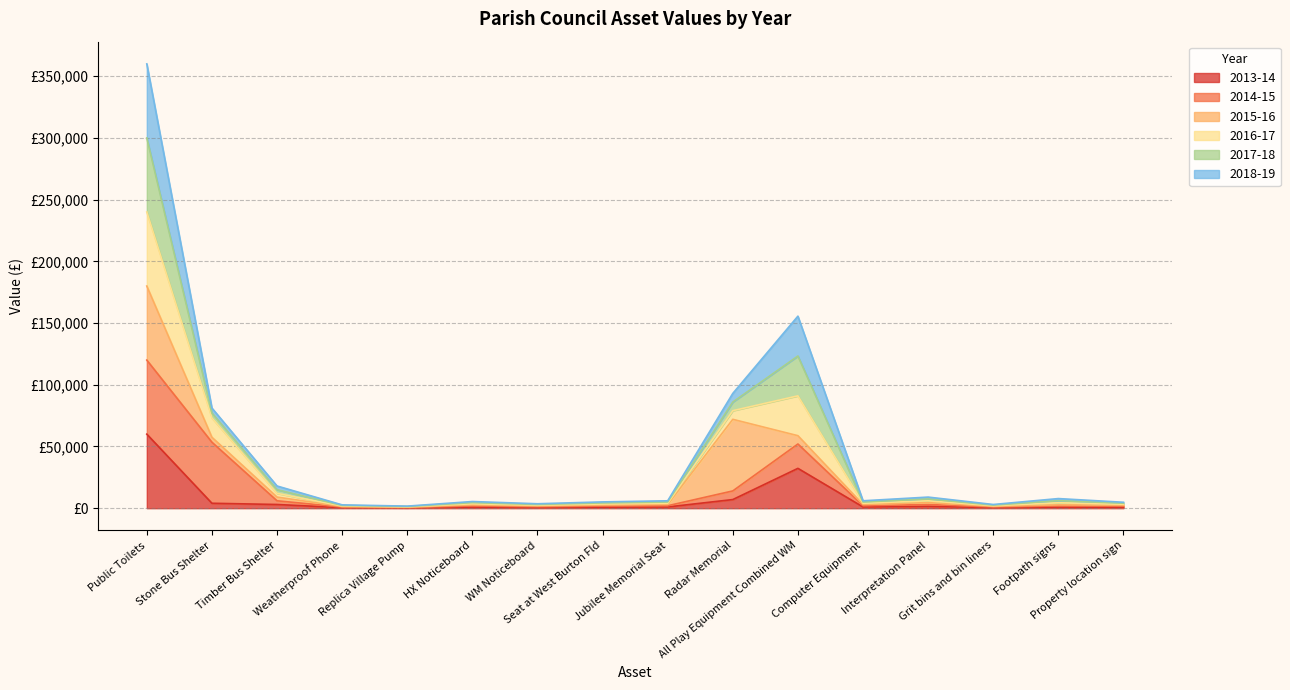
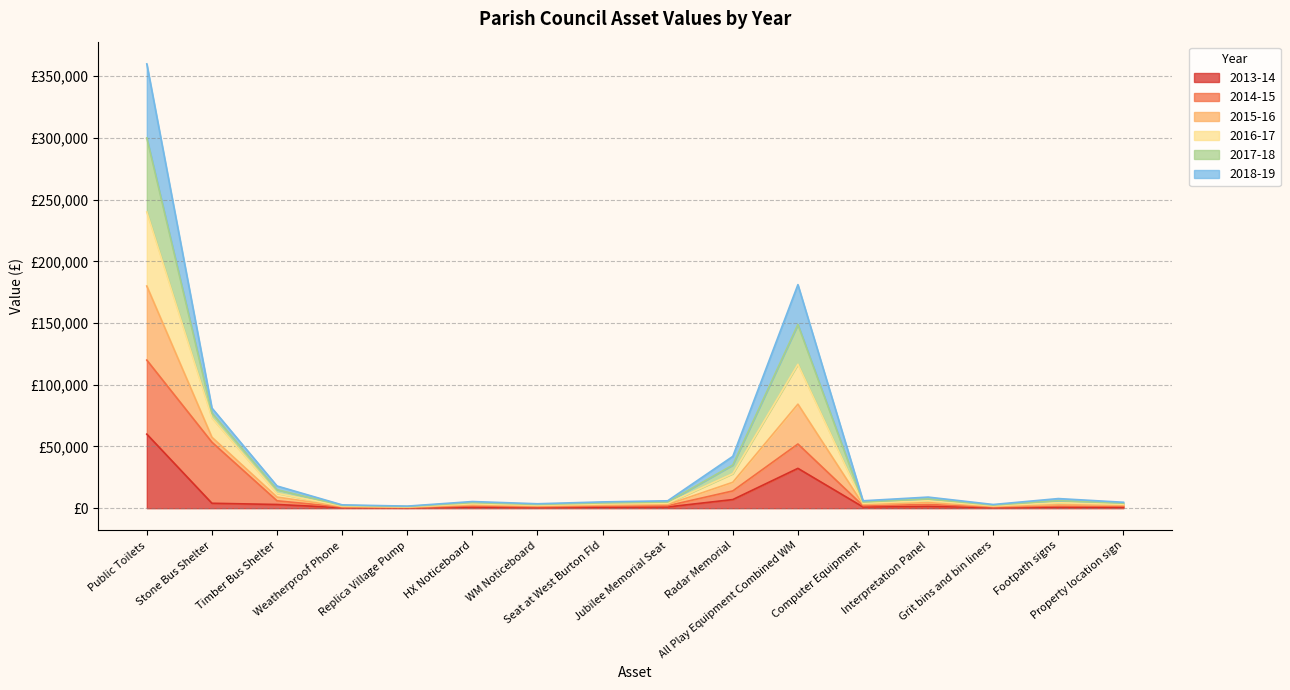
2015-16, Radar Memorial: £58,000 -> £7,000
2015-16, All Play Equipment Combined WM: £7,000 -> £32,000
